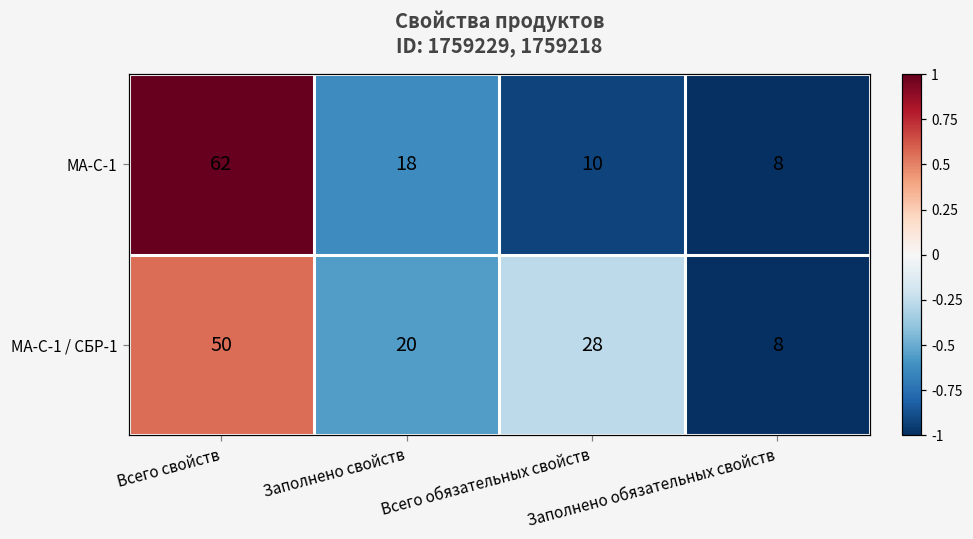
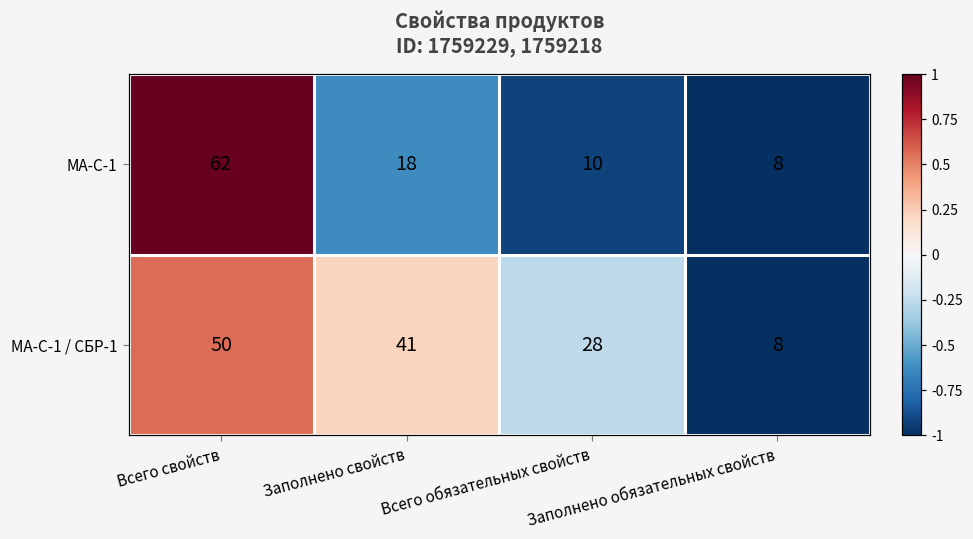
МА-С-1 / СБР-1, Заполнено свойств: 20 -> 41
